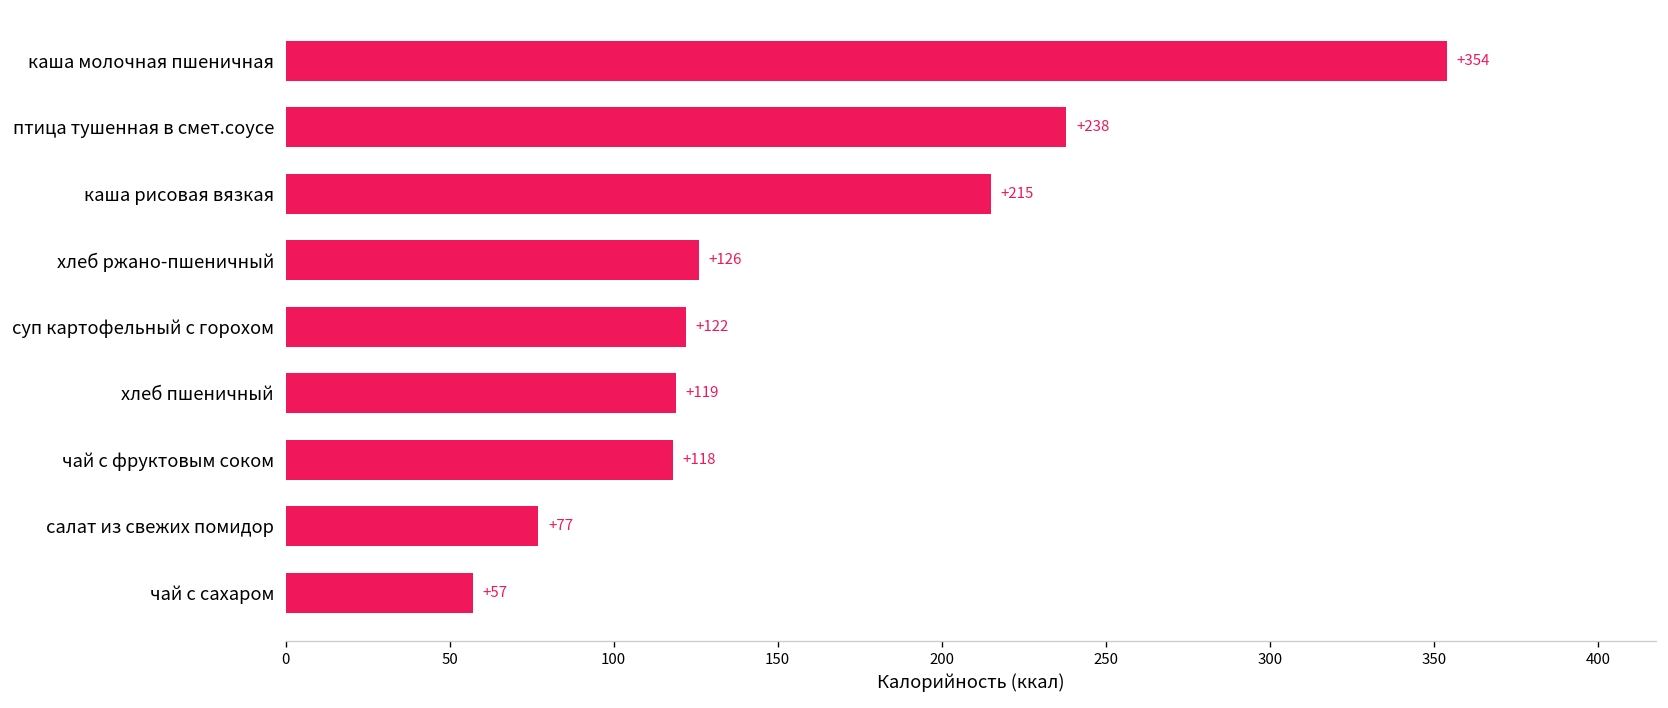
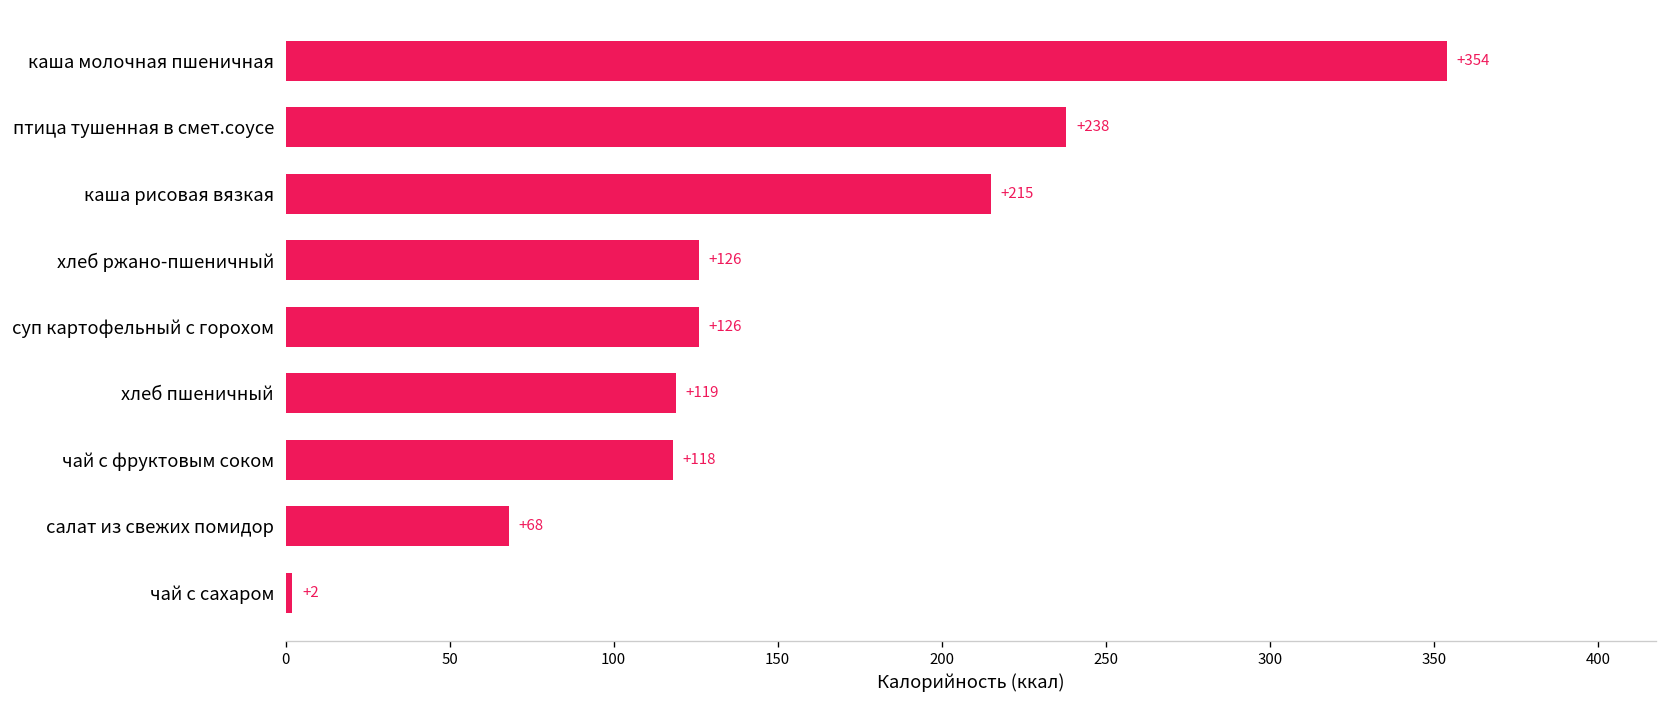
суп картофельный с горохом: +122 -> +126
салат из свежих помидор: +77 -> +68
чай с сахаром: +57 -> +2
